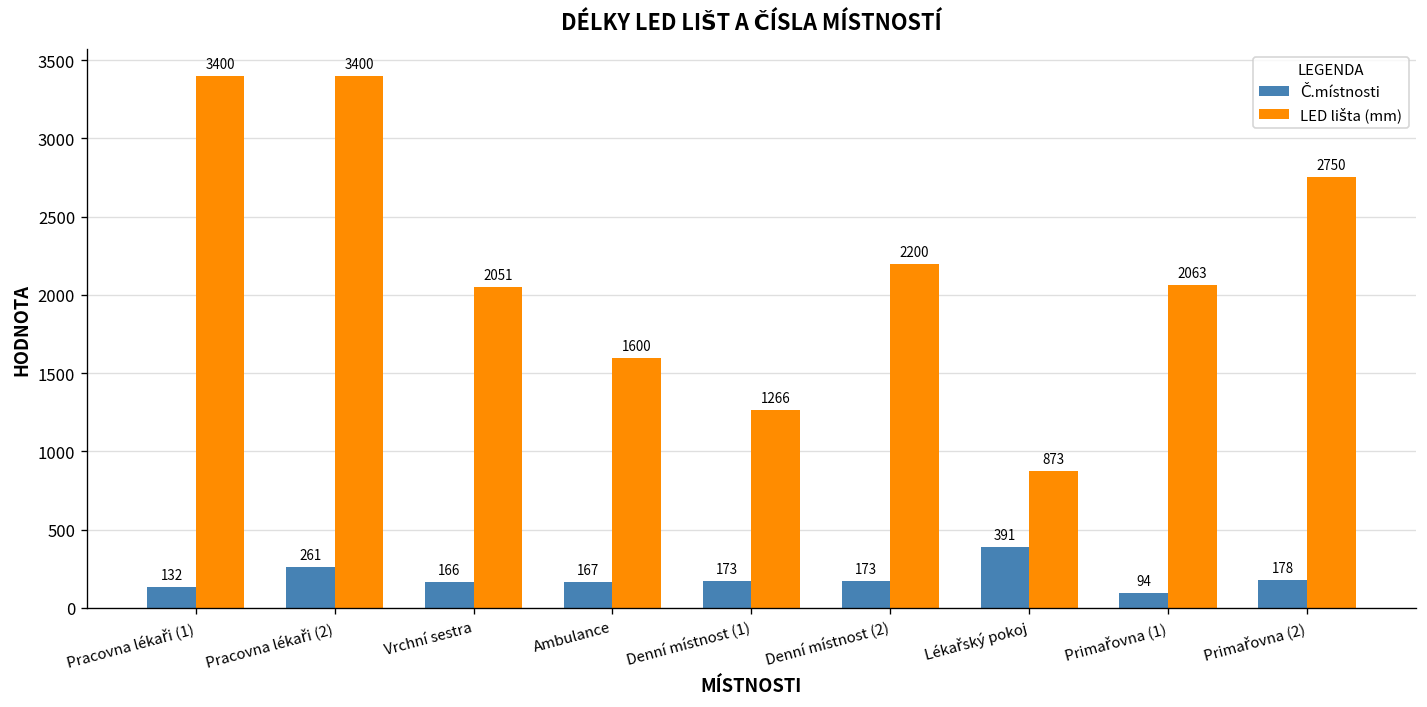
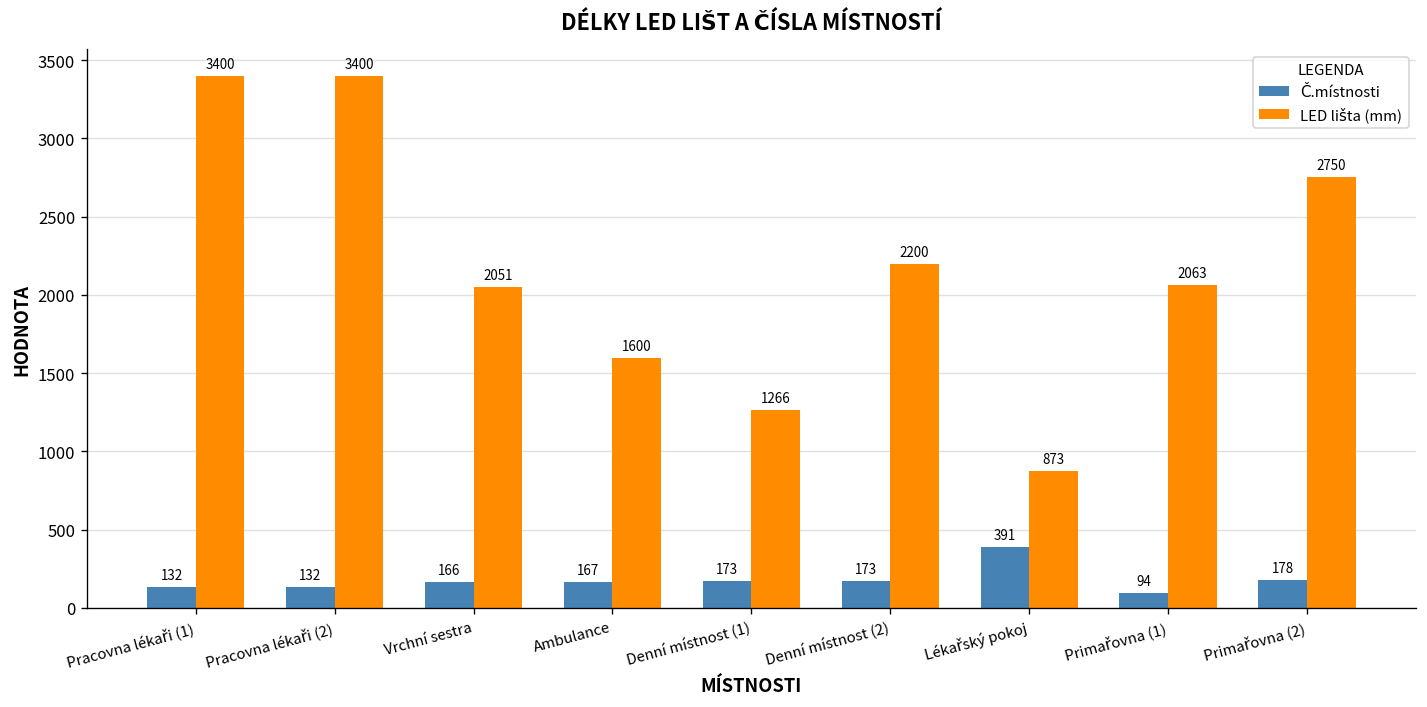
Č.místnosti, Pracovna lékaři (2): 261 -> 132
